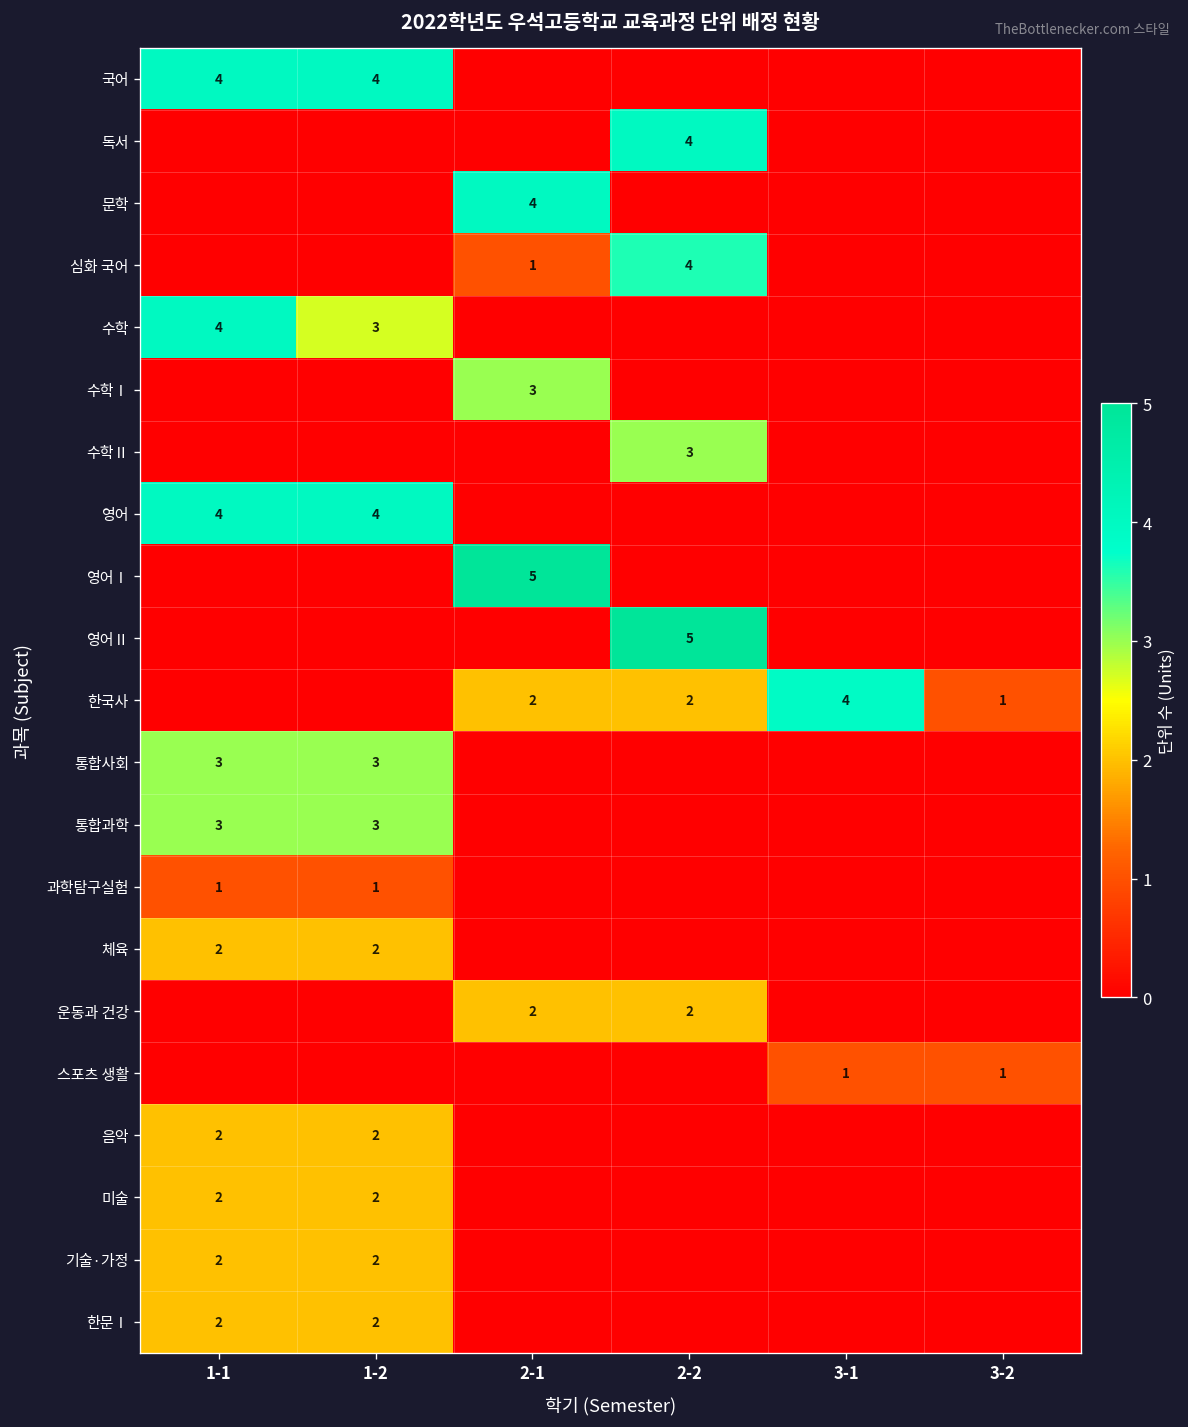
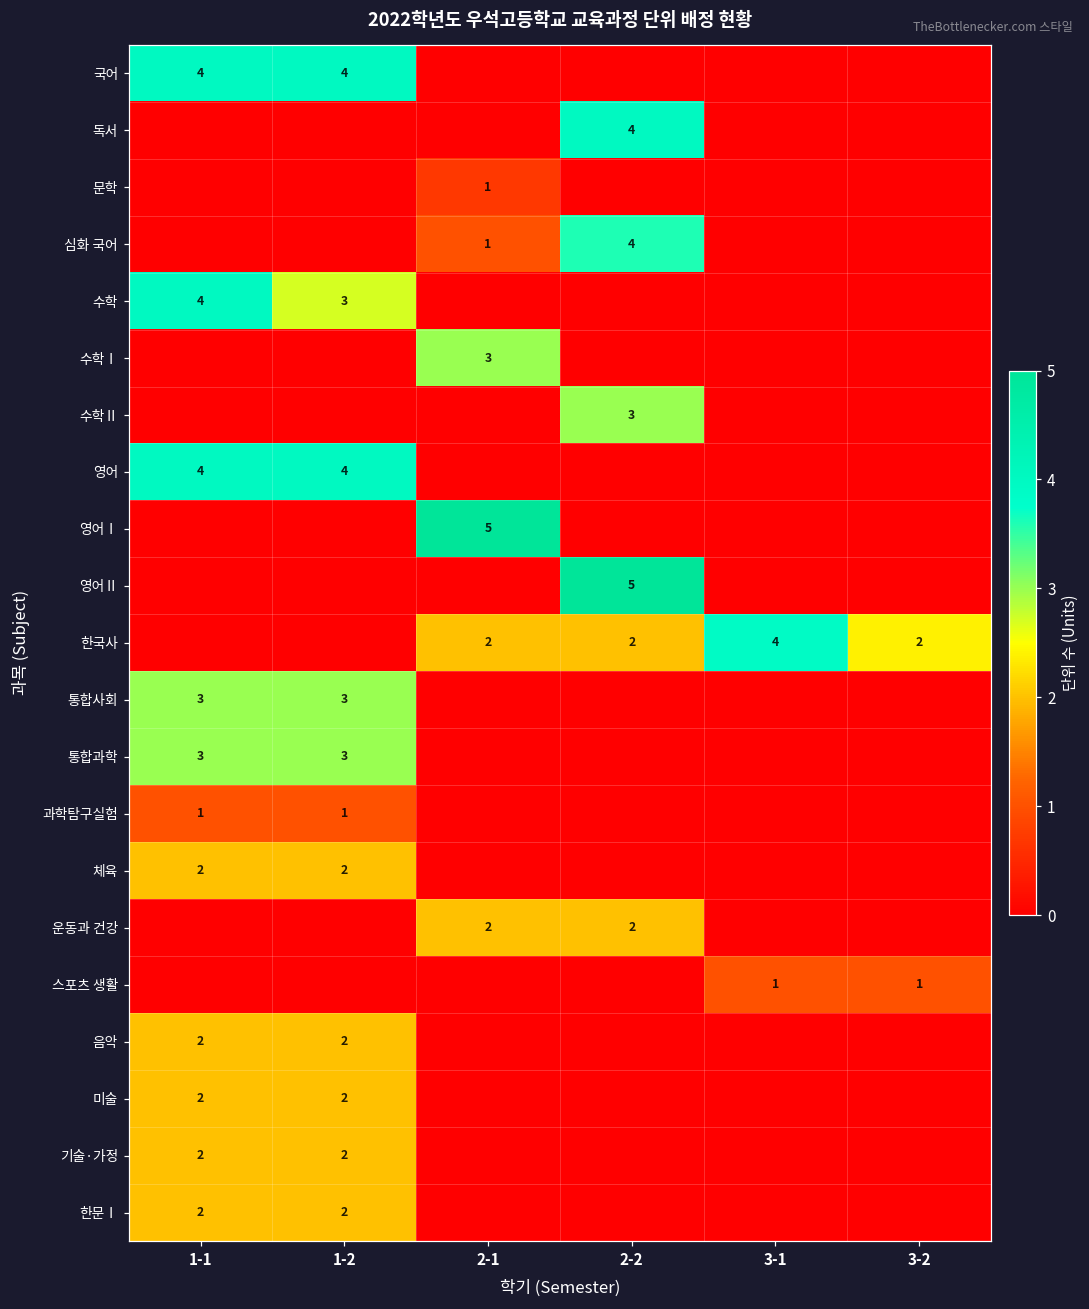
문학, 2-1: 4 -> 1
한국사, 3-2: 1 -> 2
